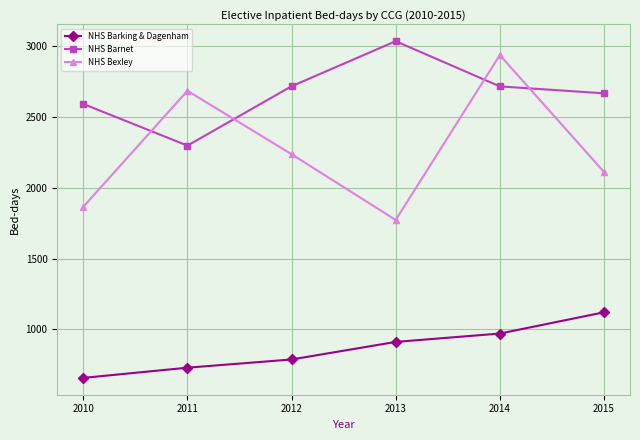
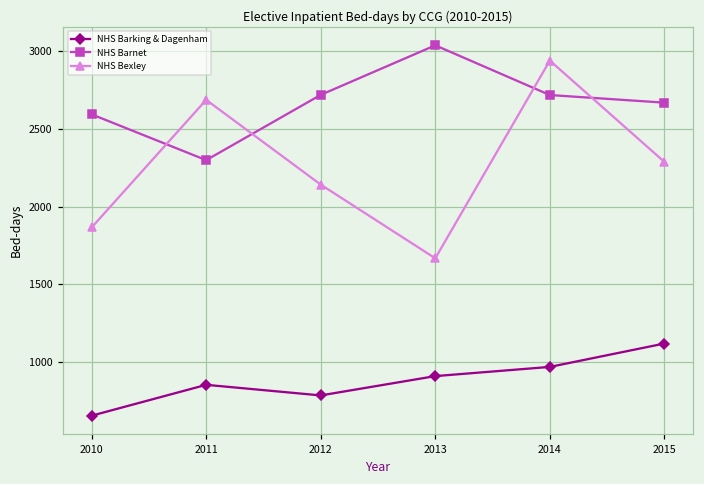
NHS Barking & Dagenham, 2011: 730 -> 860
NHS Bexley, 2012: 2240 -> 2140
NHS Bexley, 2013: 1770 -> 1670
NHS Bexley, 2015: 2110 -> 2290
